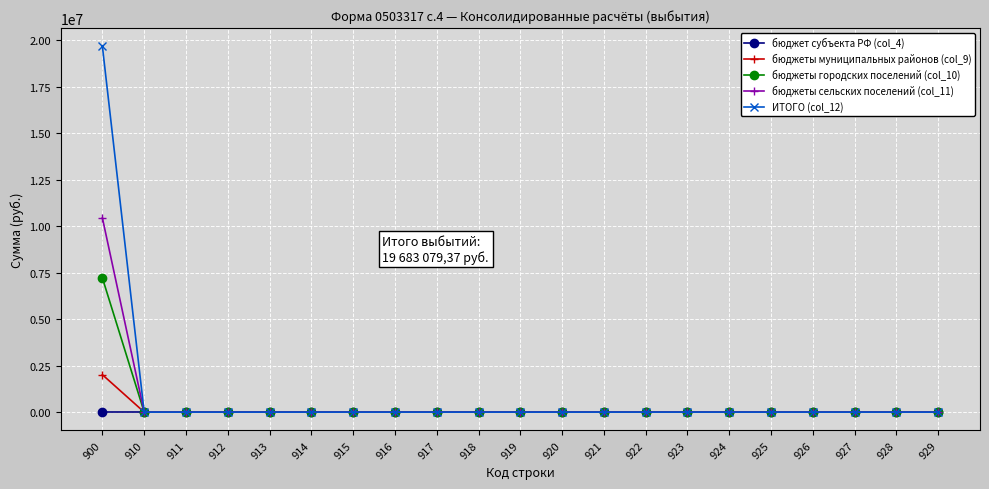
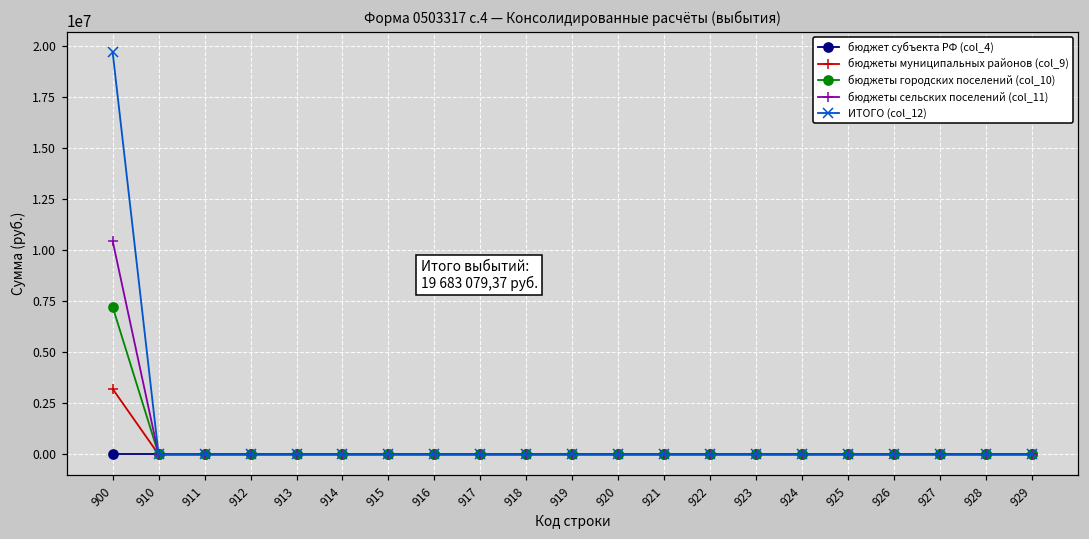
бюджеты муниципальных районов (col_9), 900: 2000000 -> 3200000
